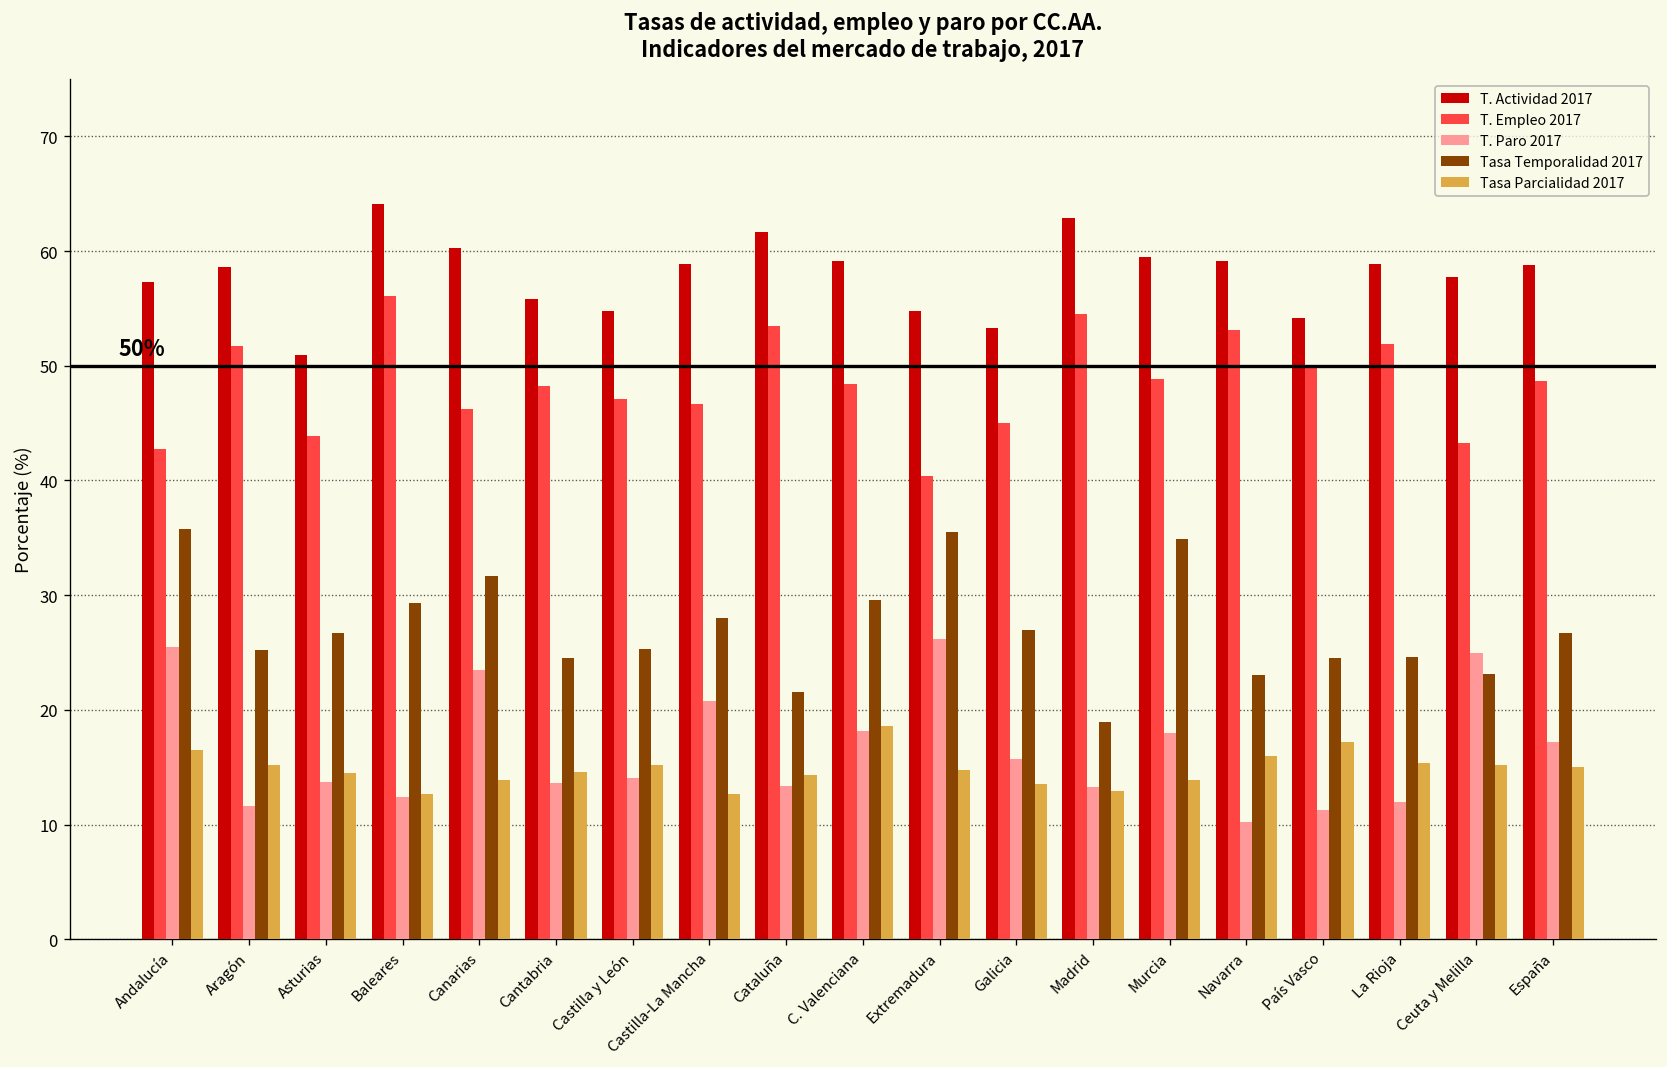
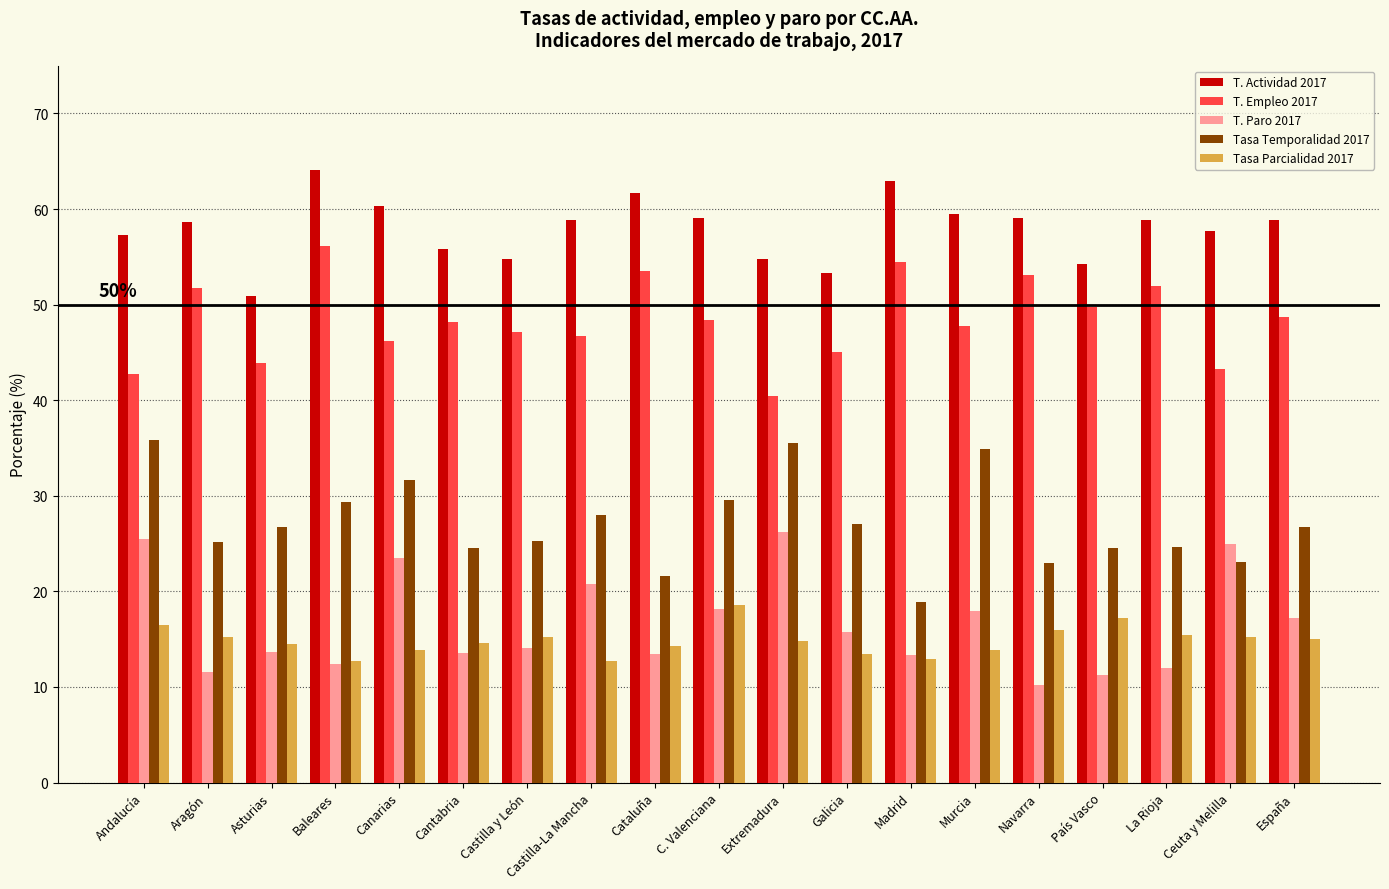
T. Empleo 2017, Murcia: 49 -> 48
